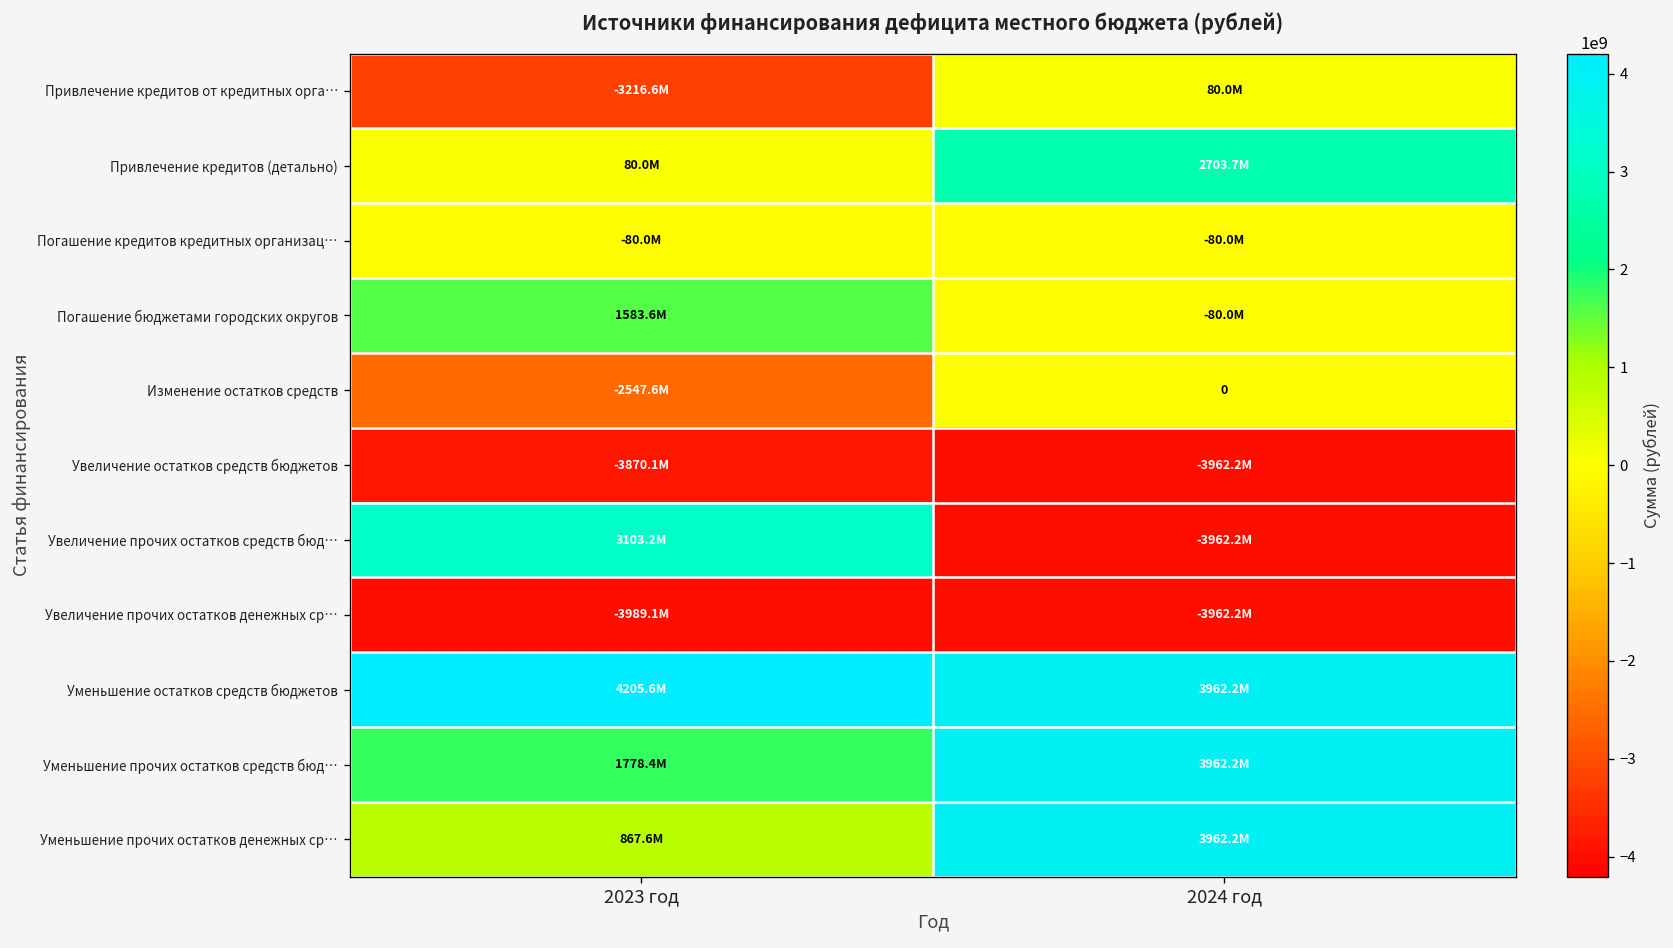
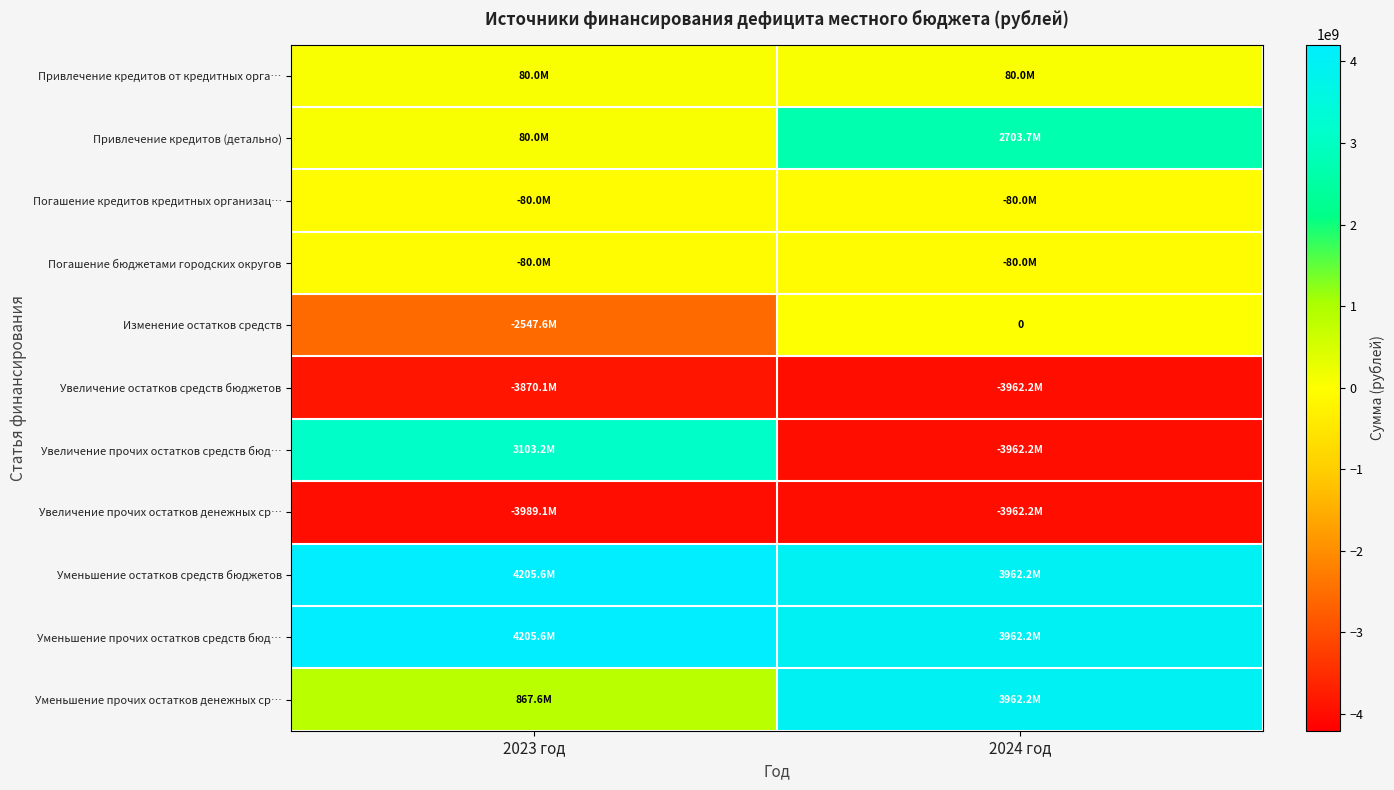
Привлечение кредитов от кредитных орга…, 2023 год: -3216.6M -> 80.0M
Погашение бюджетами городских округов, 2023 год: 1583.6M -> -80.0M
Уменьшение прочих остатков средств бюд…, 2023 год: 1778.4M -> 4205.6M
